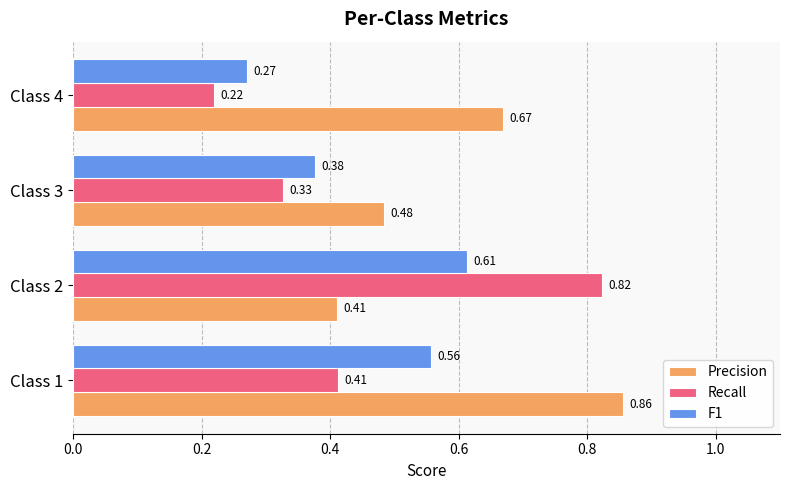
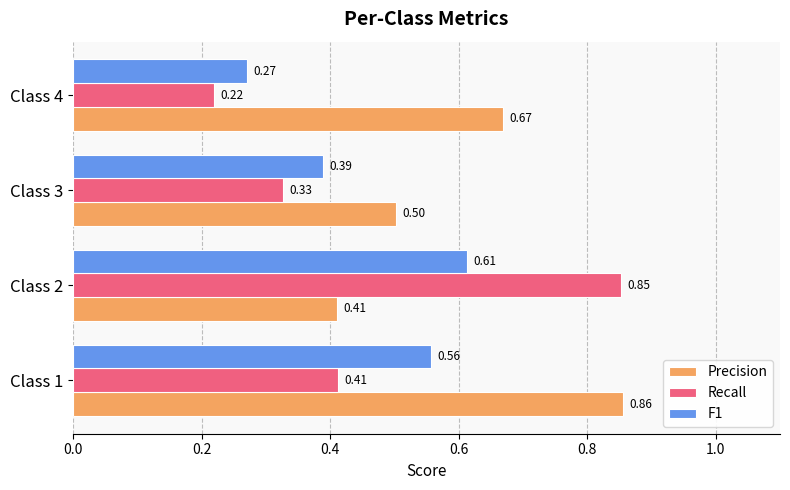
F1, Class 3: 0.38 -> 0.39
Precision, Class 3: 0.48 -> 0.50
Recall, Class 2: 0.82 -> 0.85
